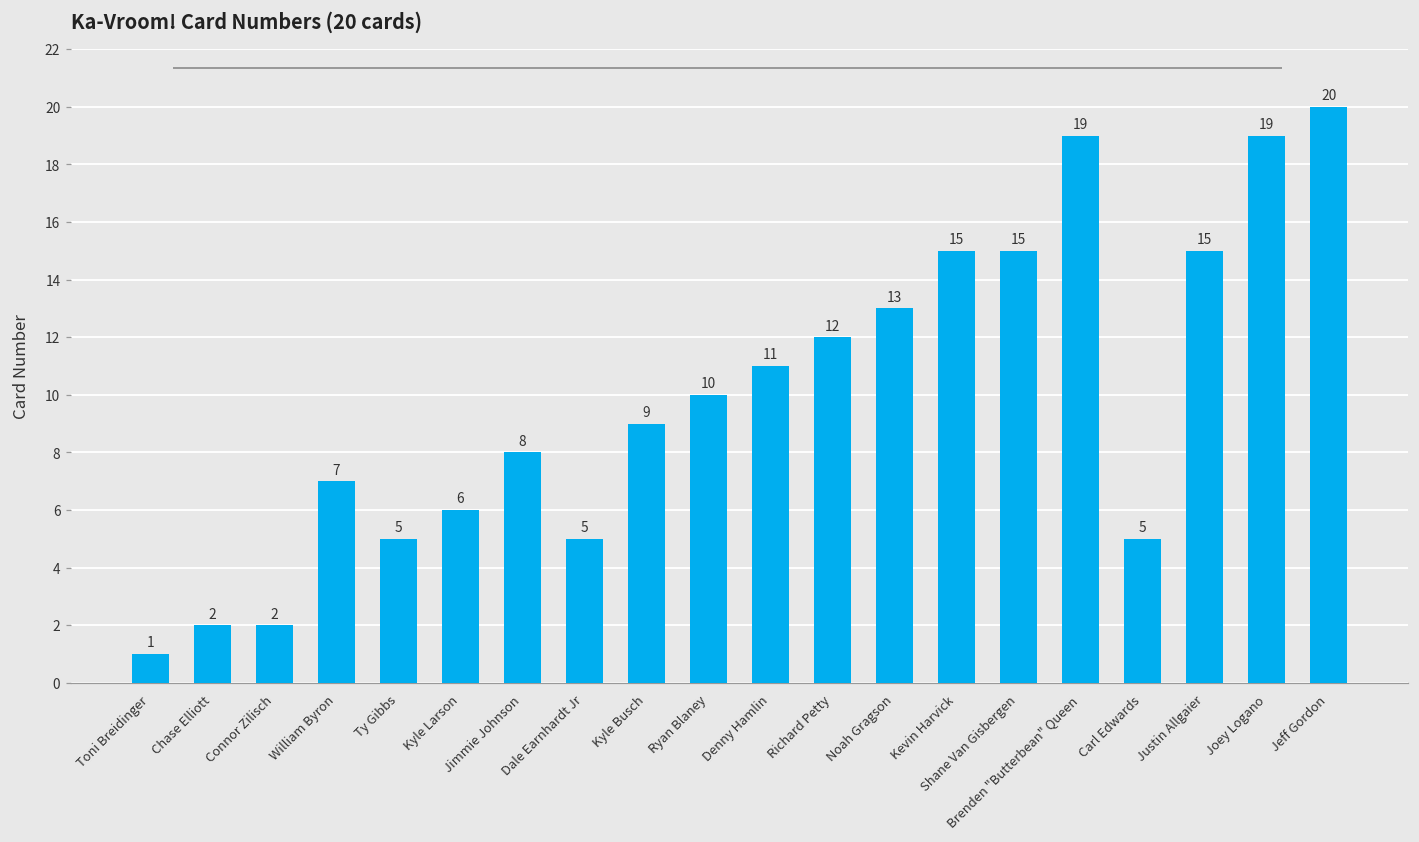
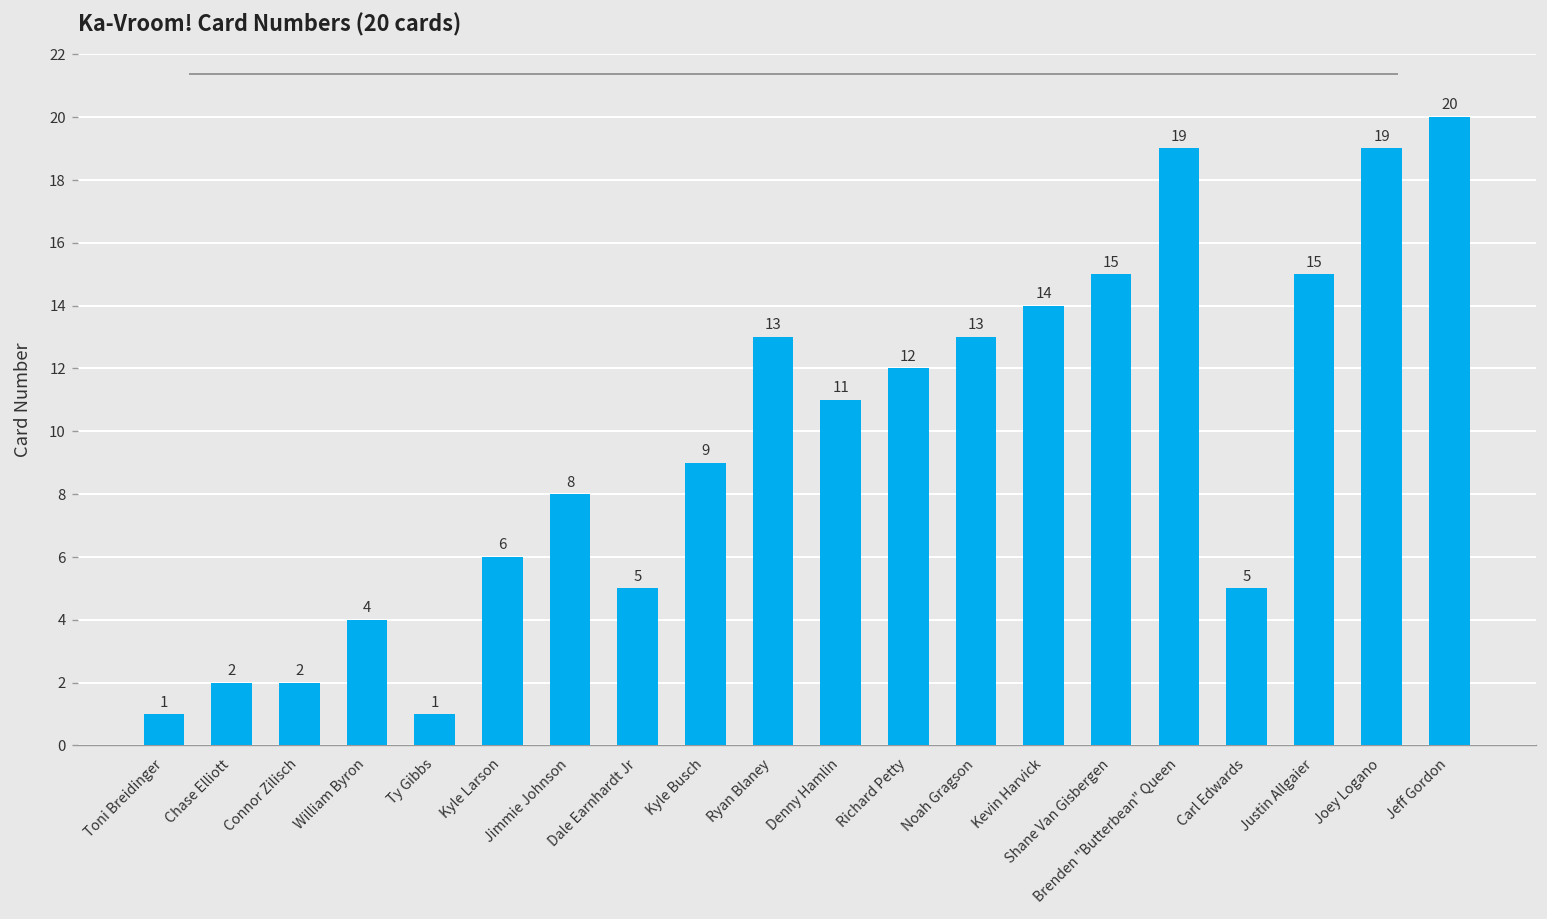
William Byron: 7 -> 4
Ty Gibbs: 5 -> 1
Ryan Blaney: 10 -> 13
Kevin Harvick: 15 -> 14
